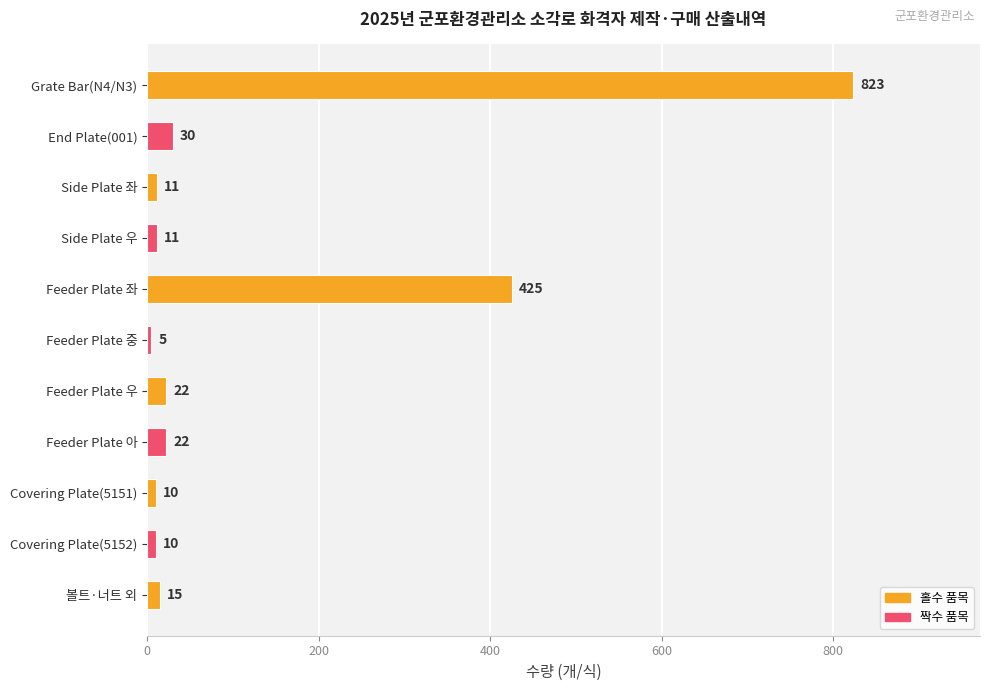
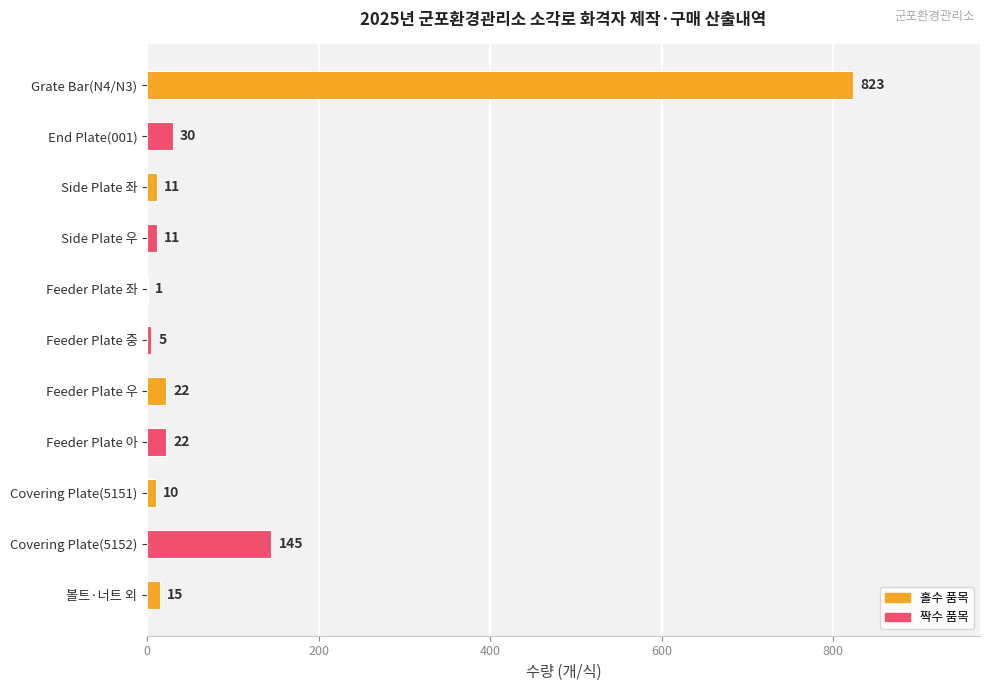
Feeder Plate 좌: 425 -> 1
Covering Plate(5152): 10 -> 145
